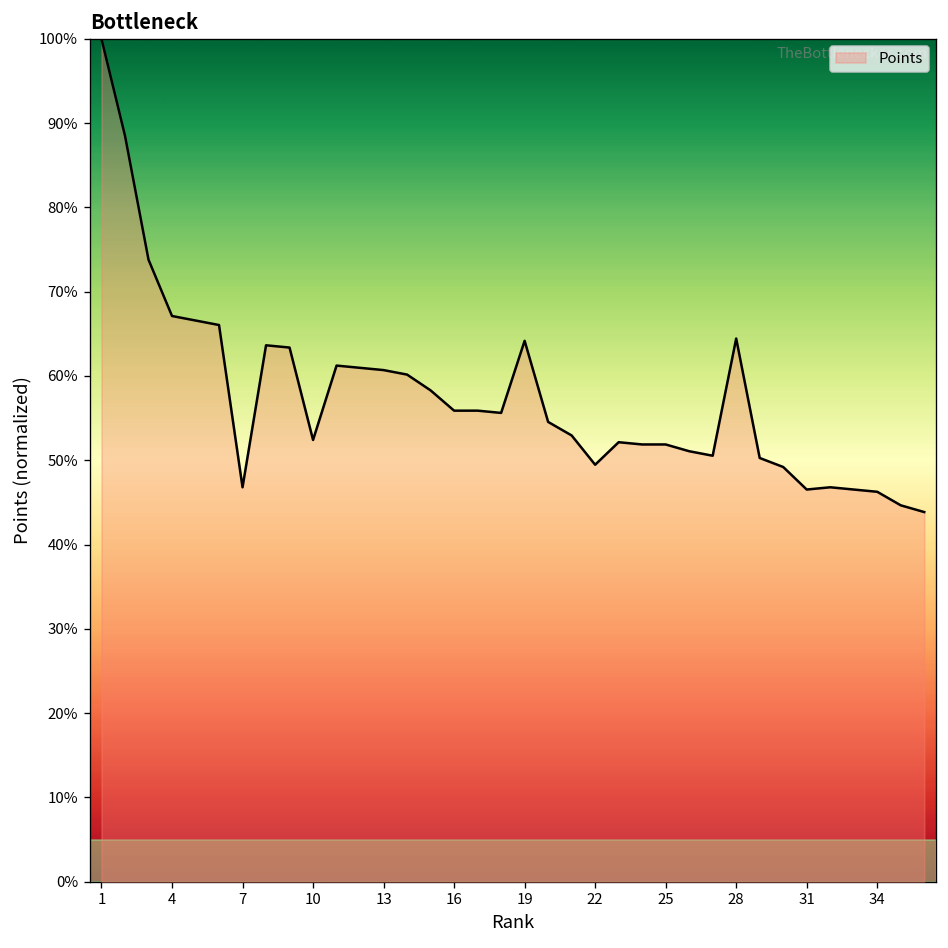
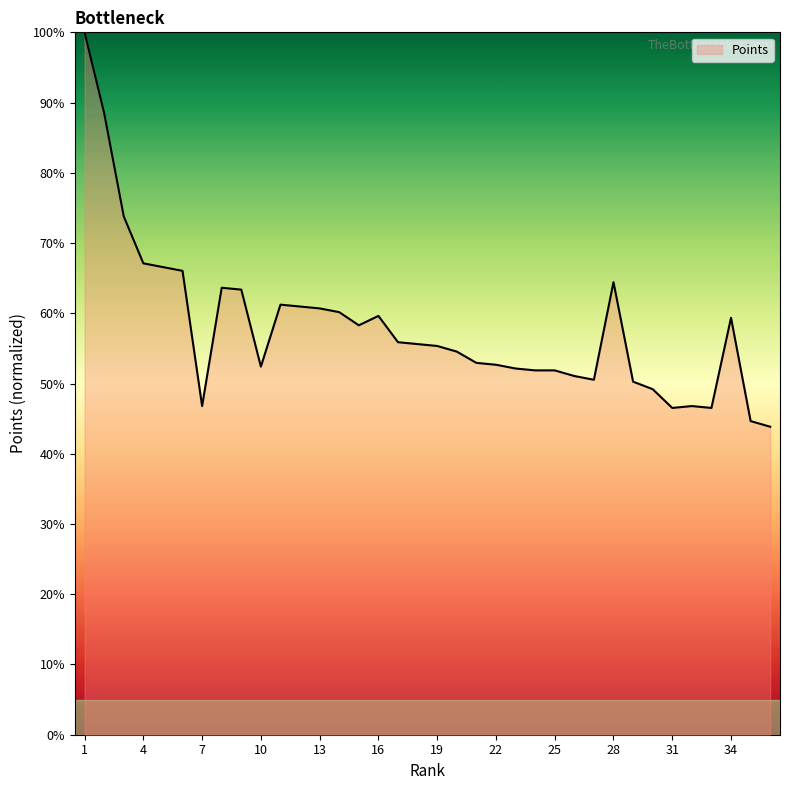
16: 56% -> 60%
19: 64% -> 55%
22: 49% -> 53%
34: 46% -> 59%
